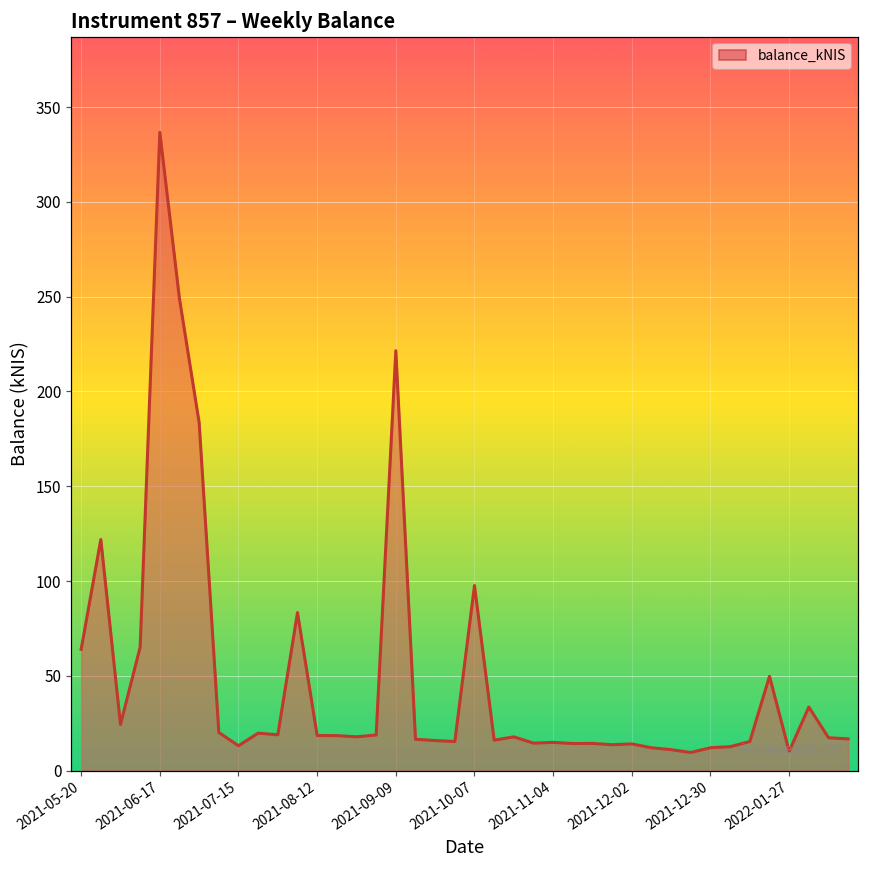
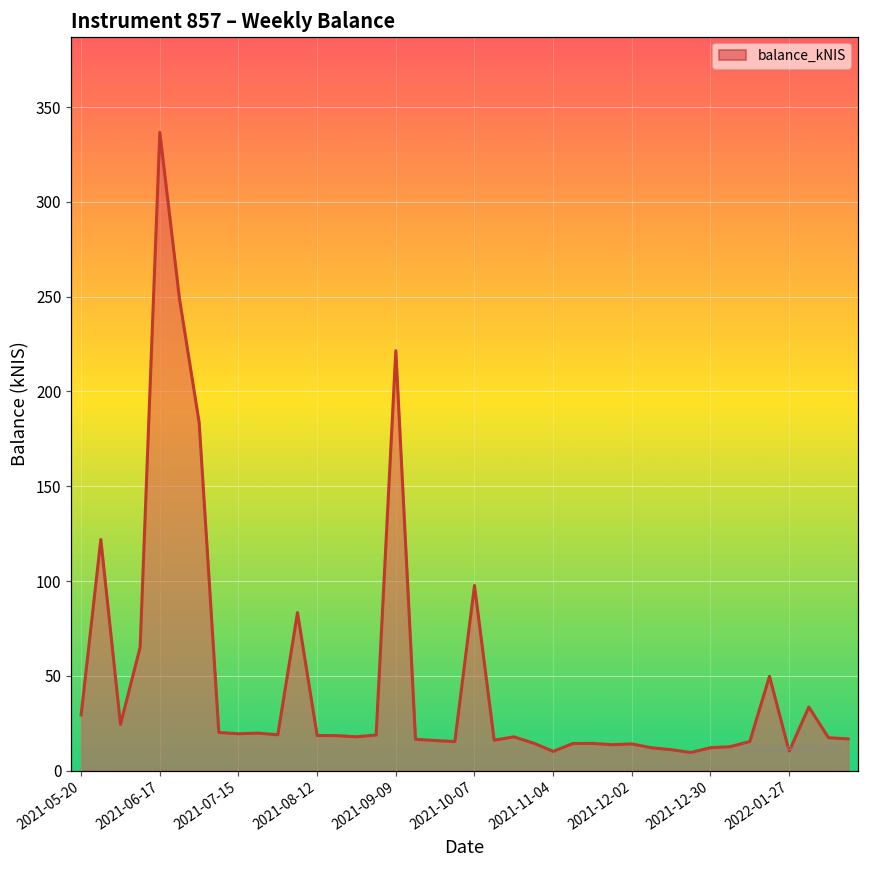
2021-05-20: 64 -> 29
2021-07-15: 13 -> 19
2021-11-04: 15 -> 10
